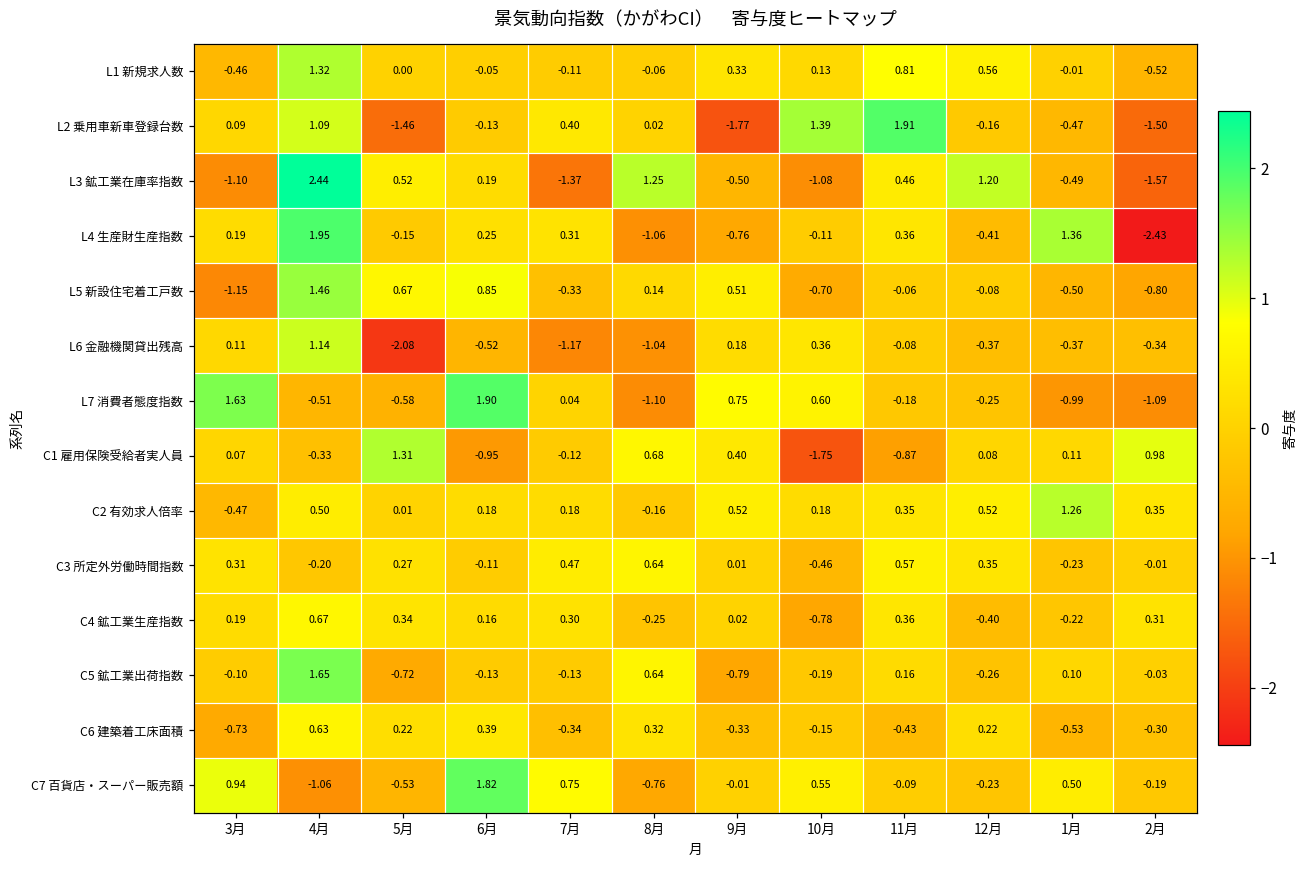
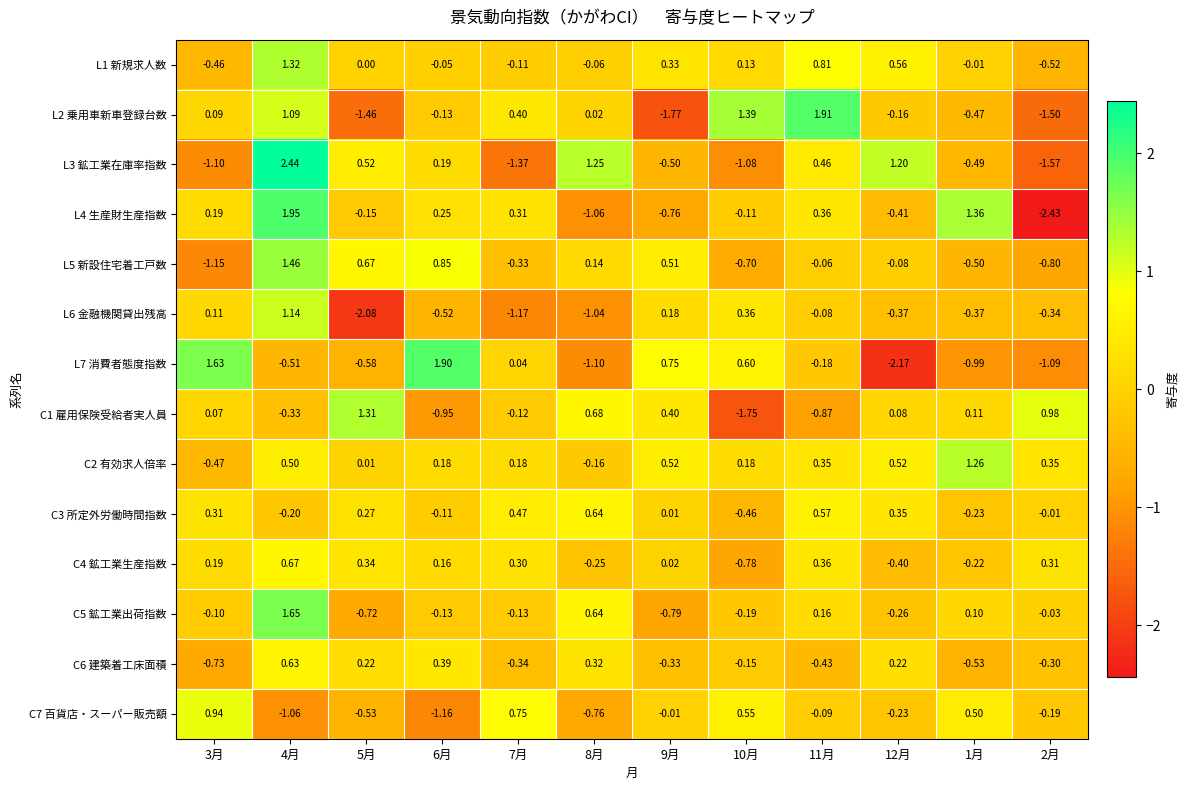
L7 消費者態度指数, 12月: -0.25 -> -2.17
C7 百貨店・スーパー販売額, 6月: 1.82 -> -1.16
